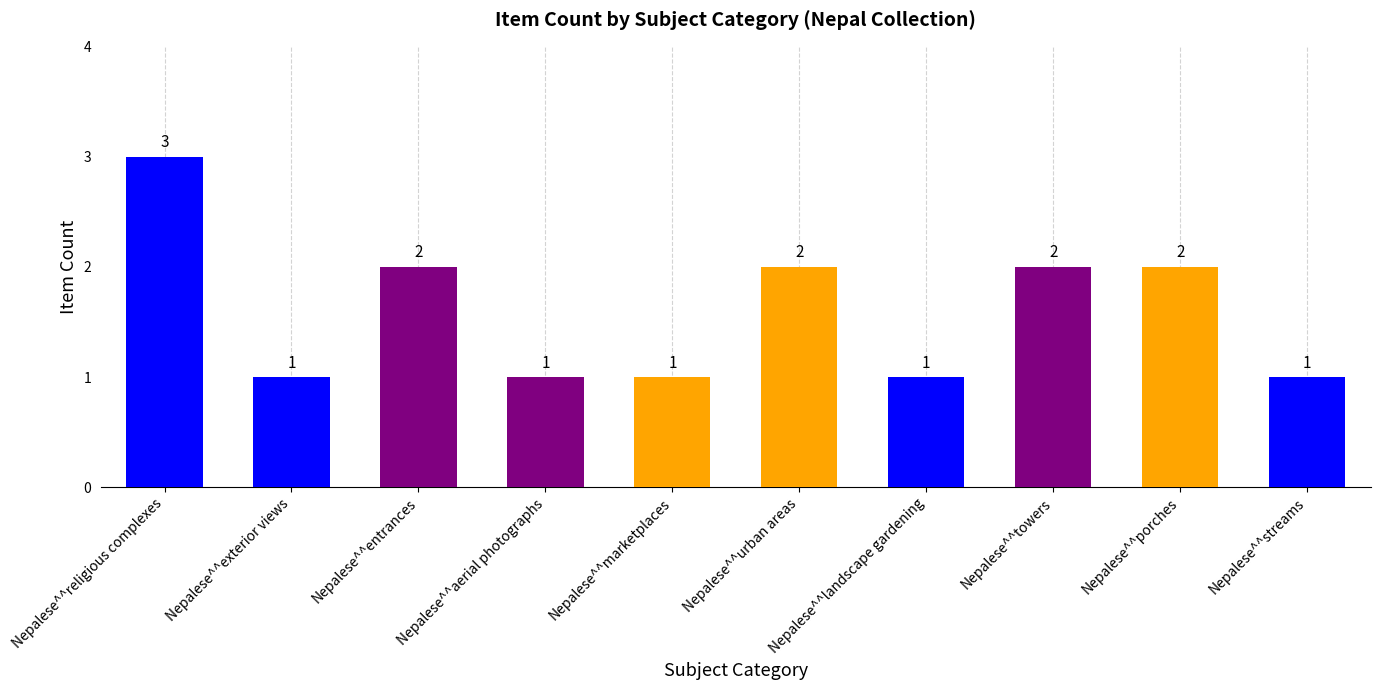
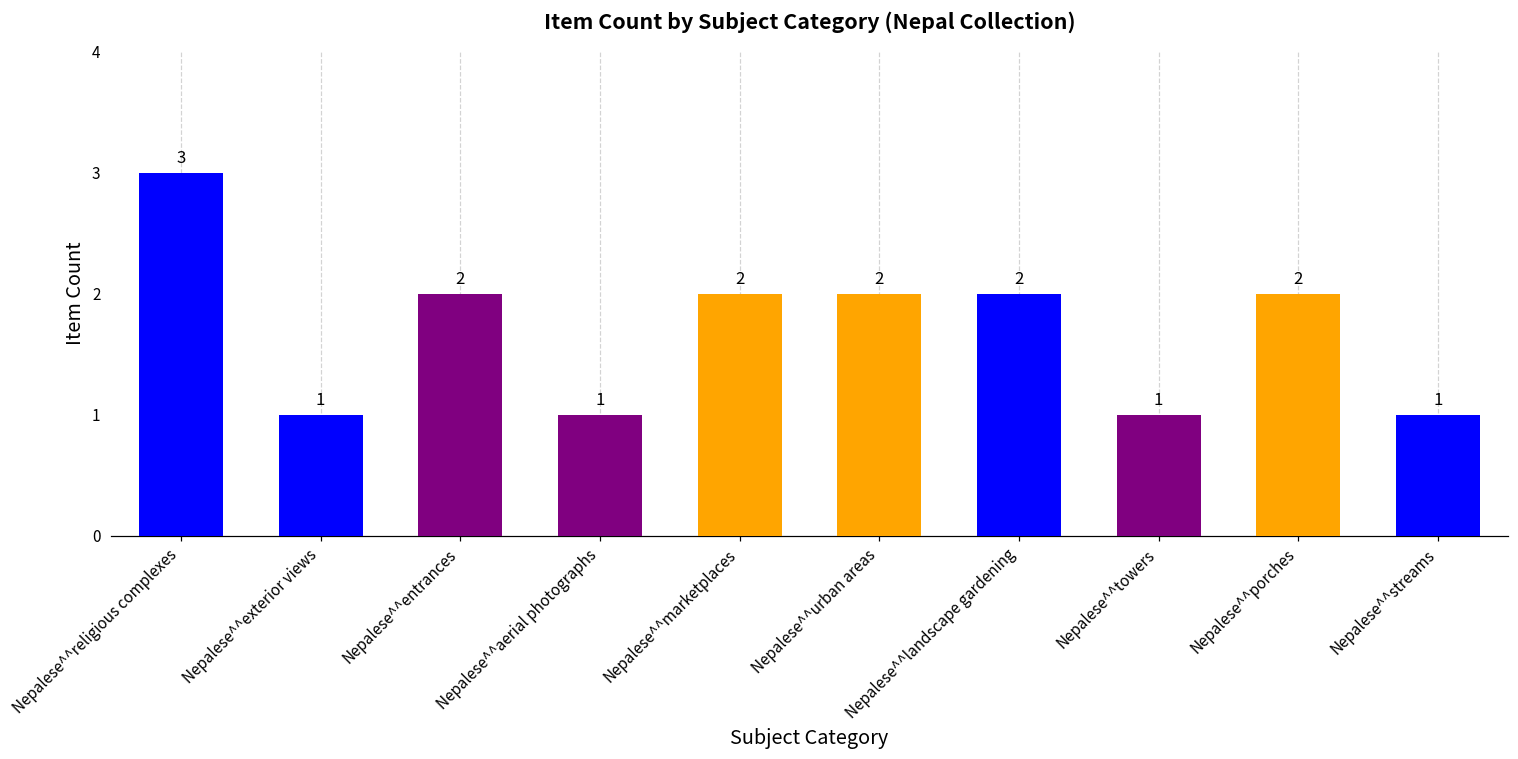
Nepalese^^marketplaces: 1 -> 2
Nepalese^^landscape gardening: 1 -> 2
Nepalese^^towers: 2 -> 1
